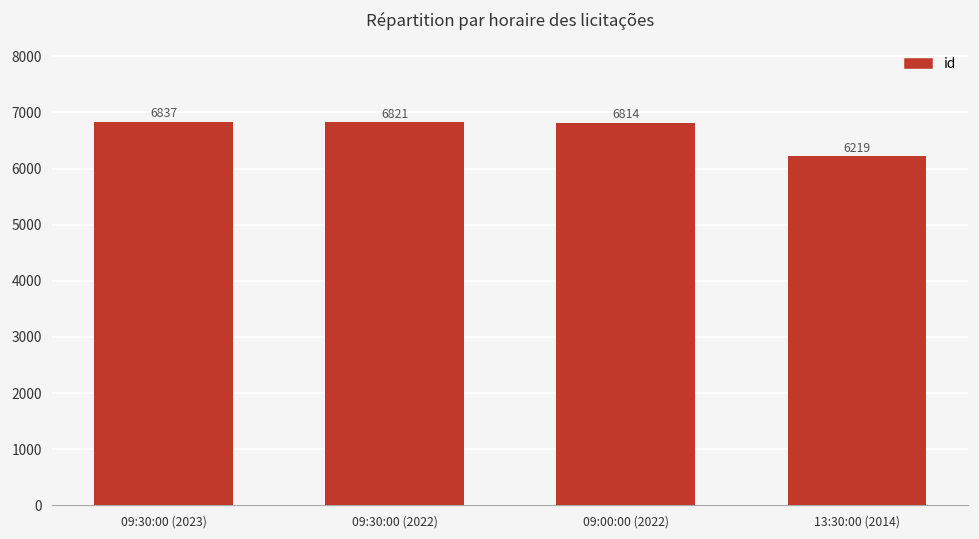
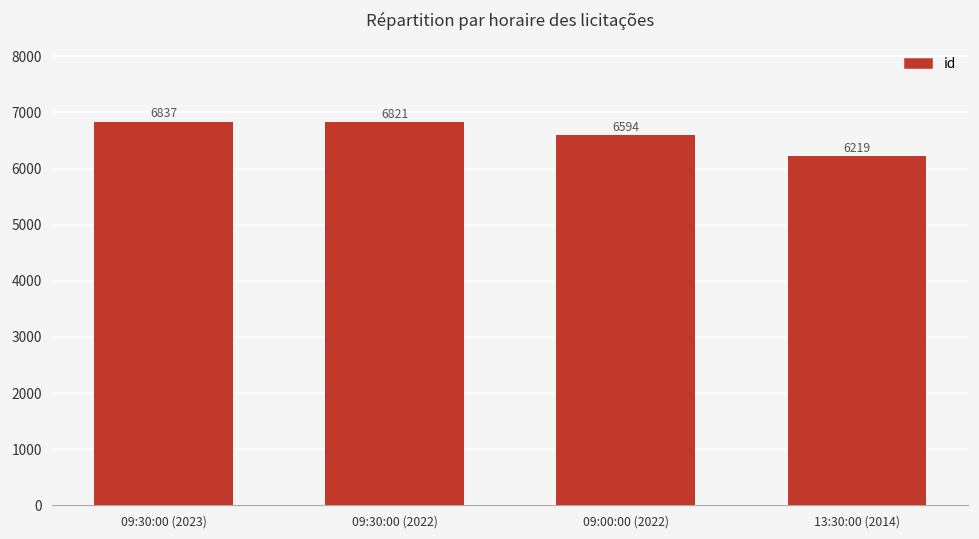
09:00:00 (2022): 6814 -> 6594
